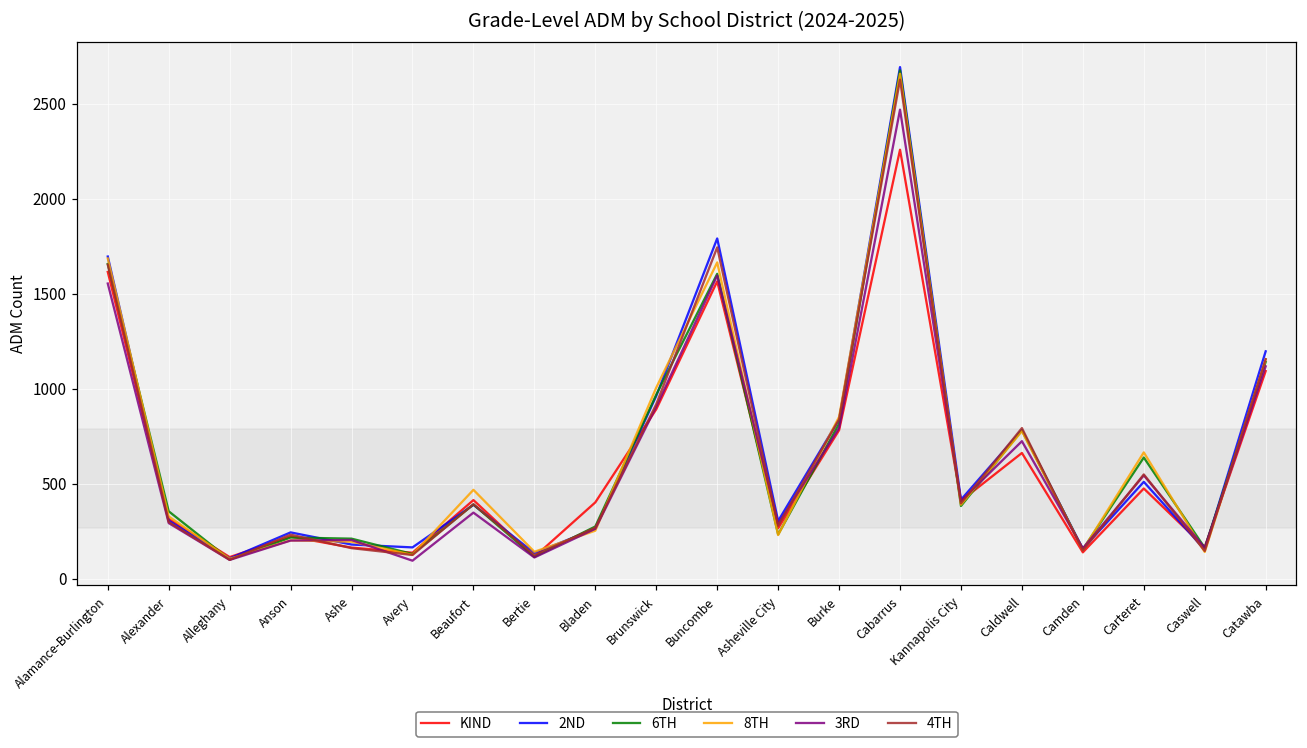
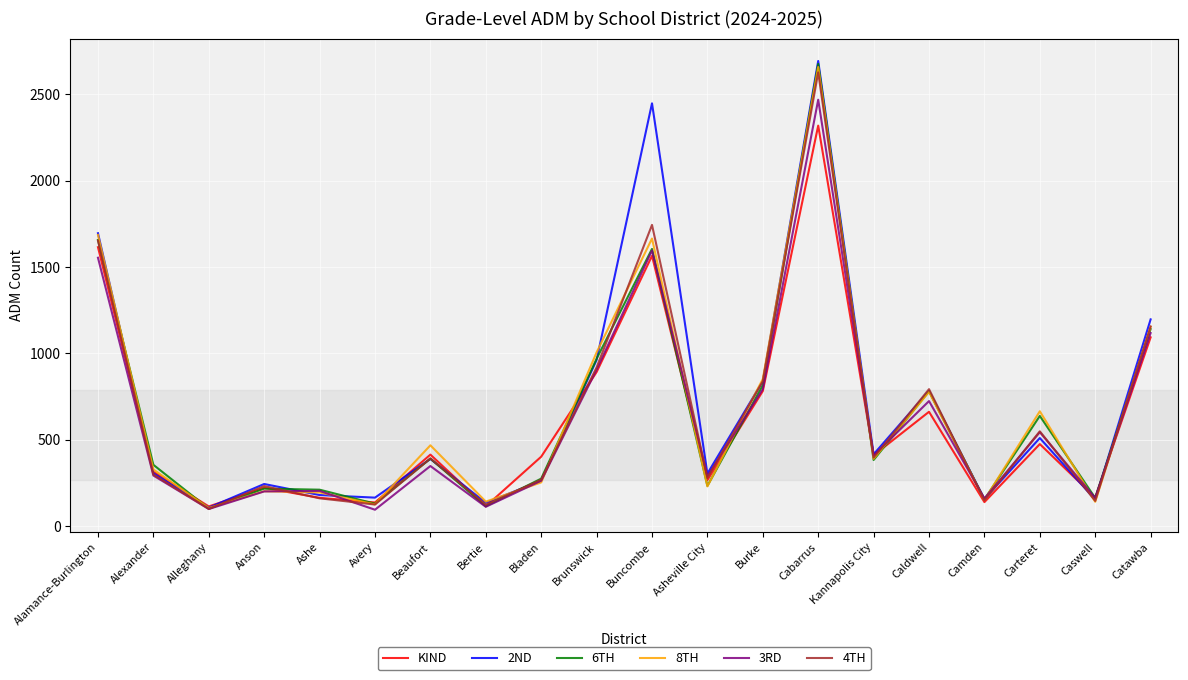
2ND, Buncombe: 1790 -> 2450
KIND, Cabarrus: 2260 -> 2320
